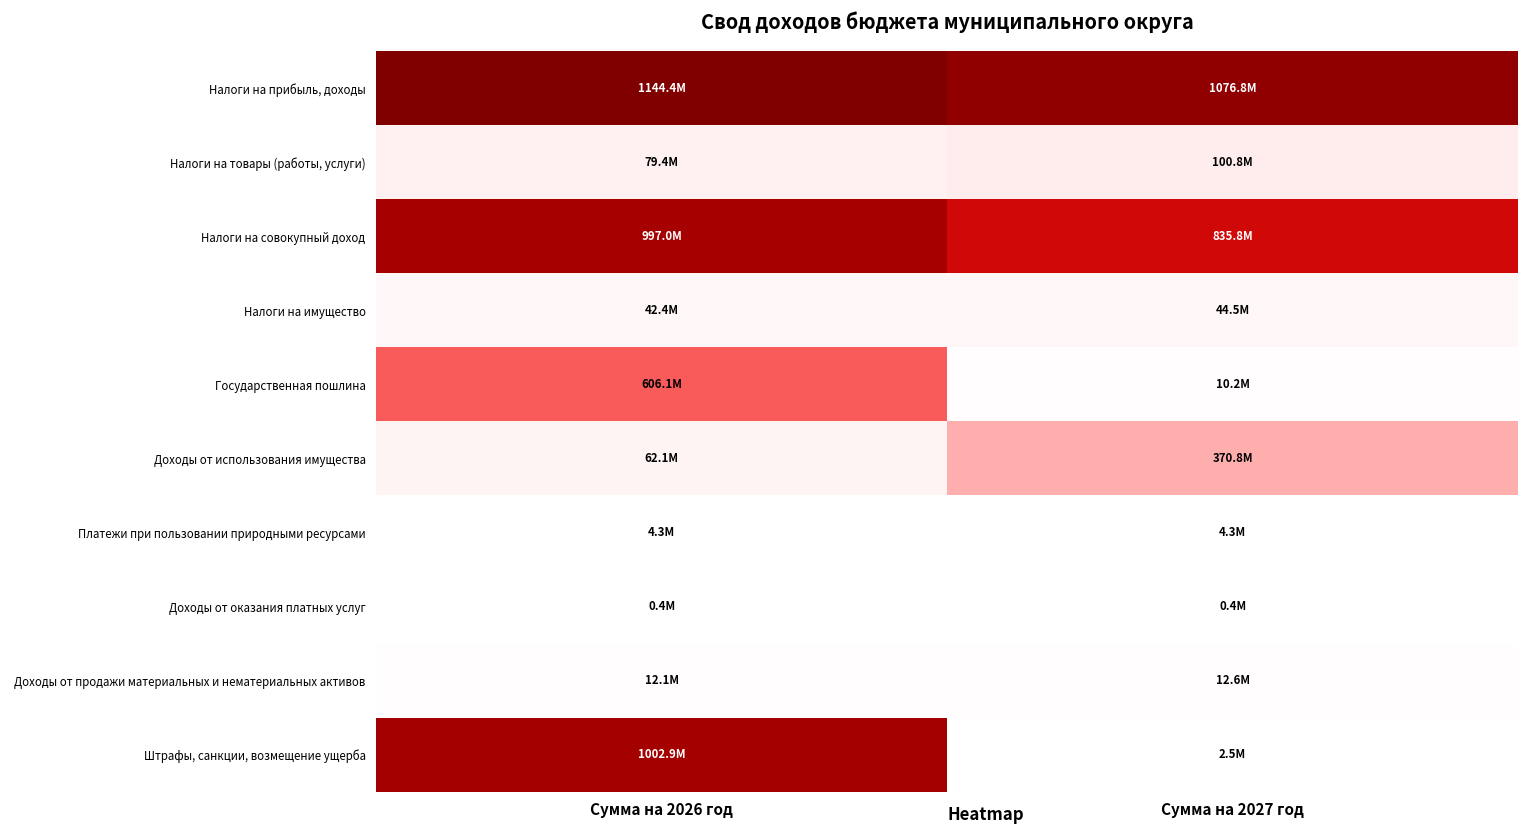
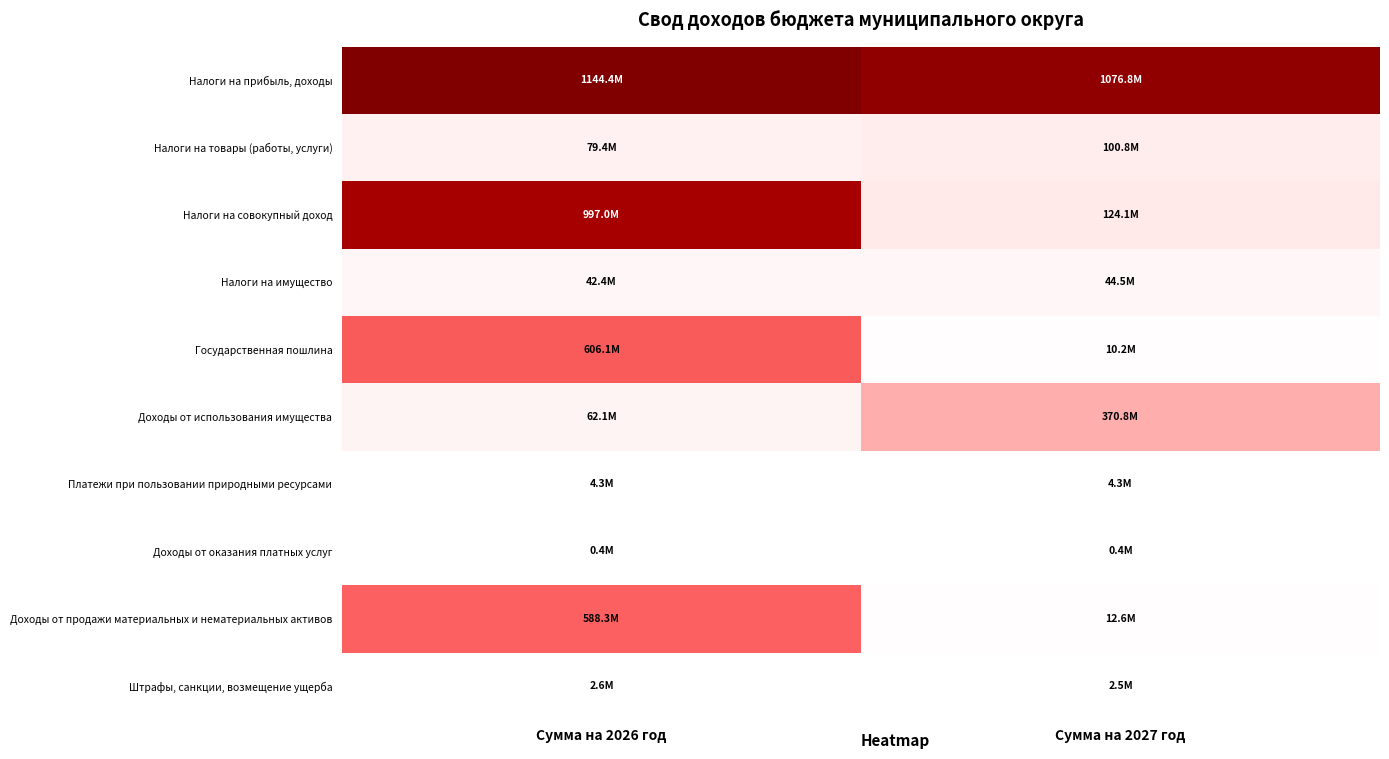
Налоги на совокупный доход, Сумма на 2027 год: 835.8M -> 124.1M
Доходы от продажи материальных и нематериальных активов, Сумма на 2026 год: 12.1M -> 588.3M
Штрафы, санкции, возмещение ущерба, Сумма на 2026 год: 1002.9M -> 2.6M
